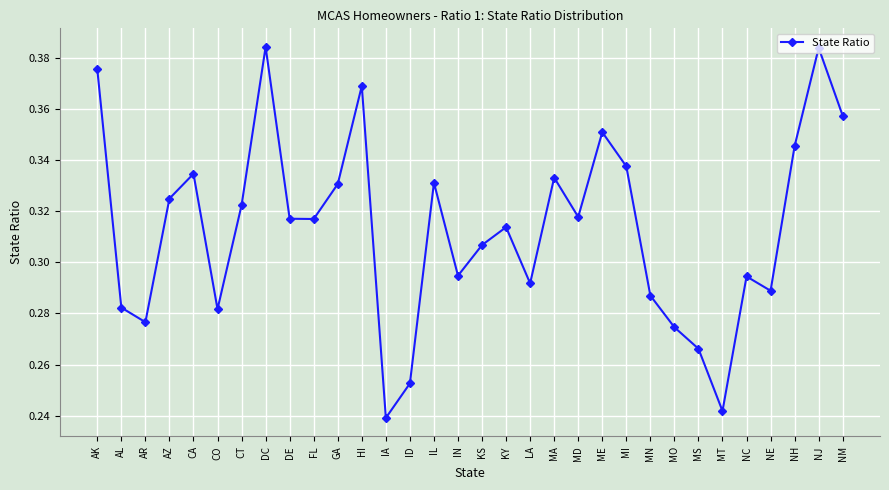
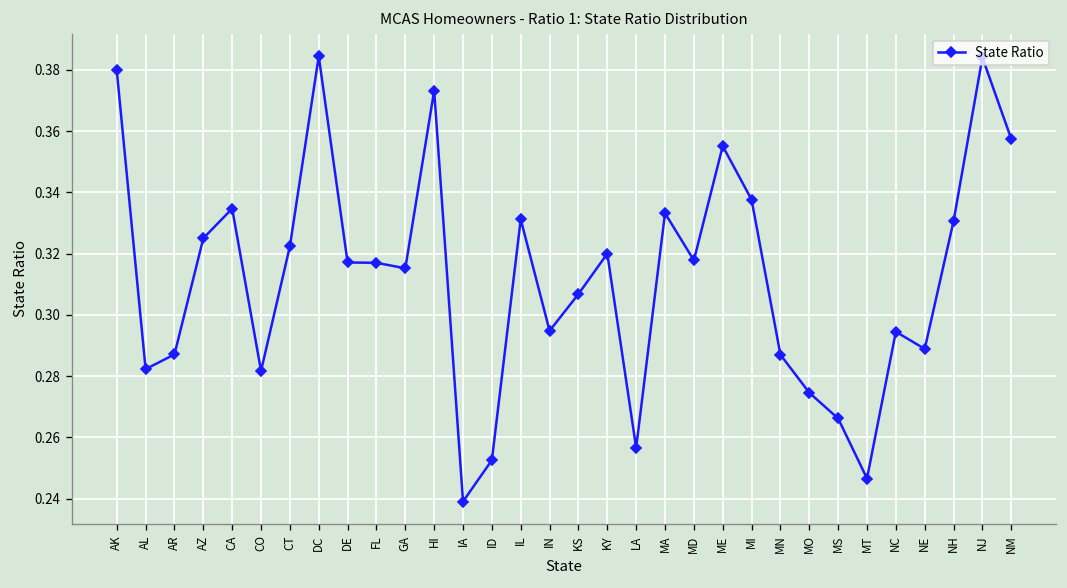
AK: 0.376 -> 0.380
AR: 0.277 -> 0.287
GA: 0.331 -> 0.315
HI: 0.369 -> 0.373
KY: 0.314 -> 0.320
LA: 0.292 -> 0.257
ME: 0.351 -> 0.355
MT: 0.242 -> 0.247
NH: 0.346 -> 0.331
